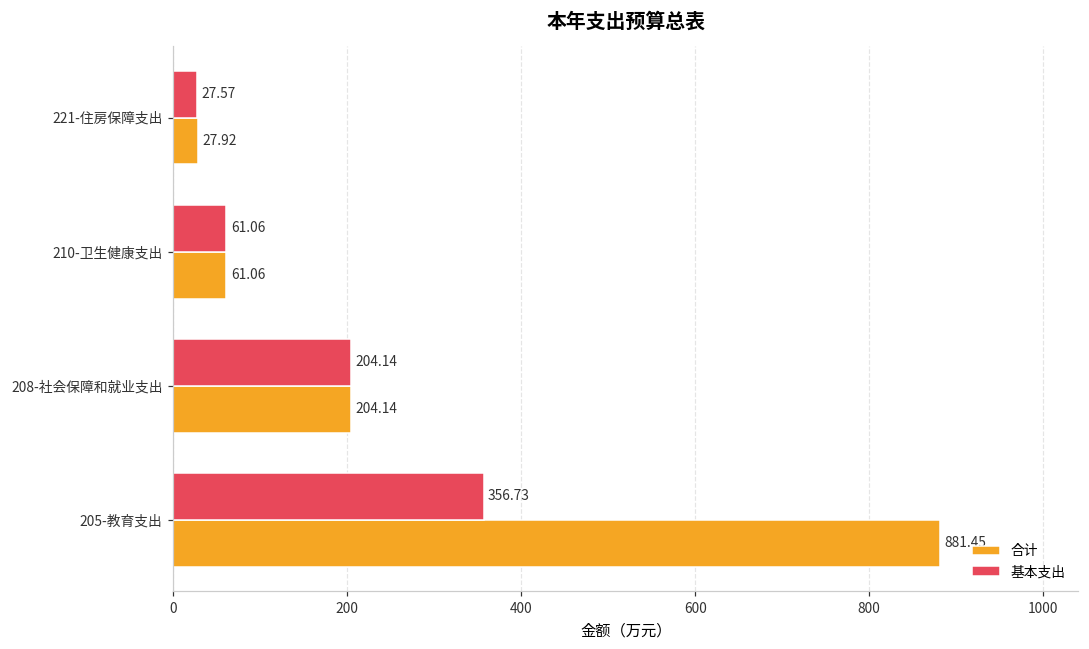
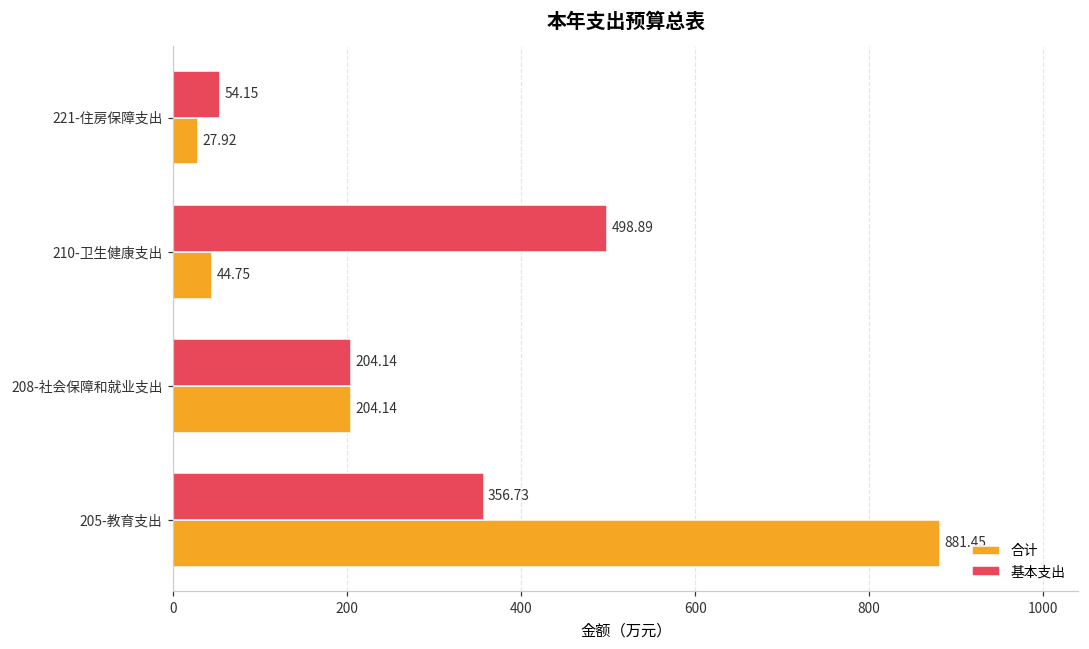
基本支出, 221-住房保障支出: 27.57 -> 54.15
基本支出, 210-卫生健康支出: 61.06 -> 498.89
合计, 210-卫生健康支出: 61.06 -> 44.75
